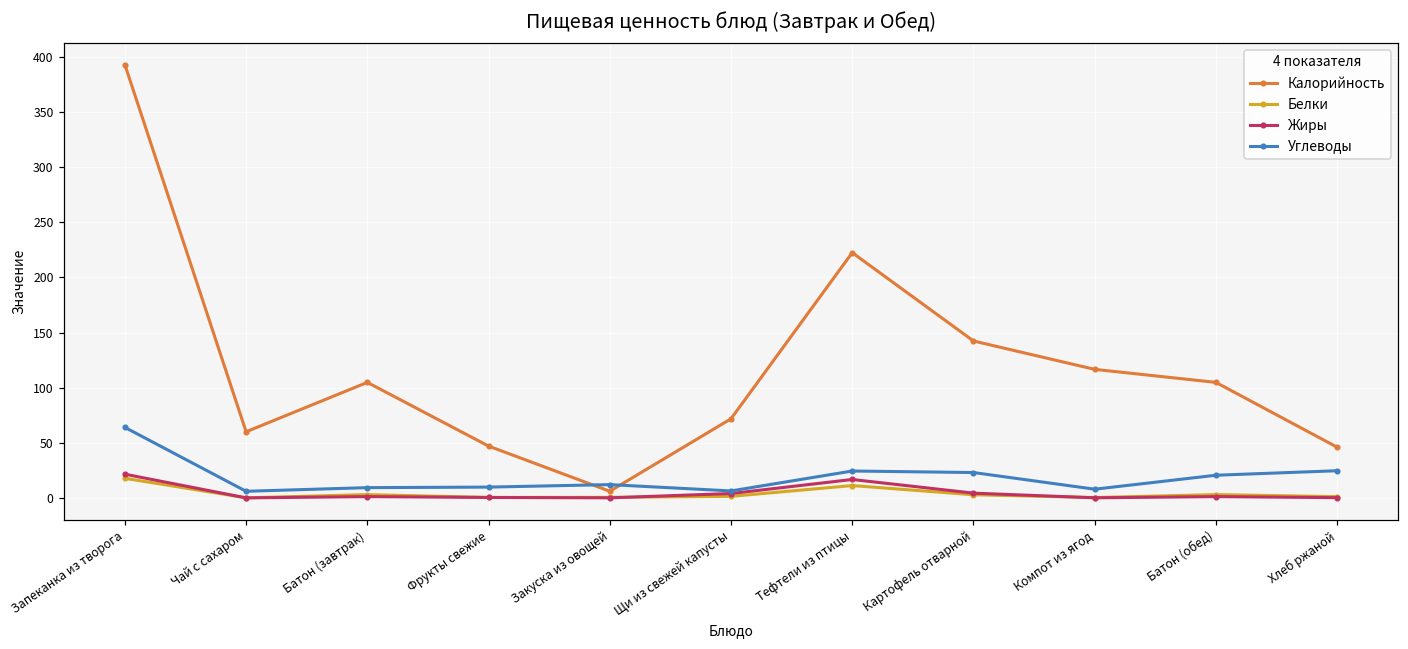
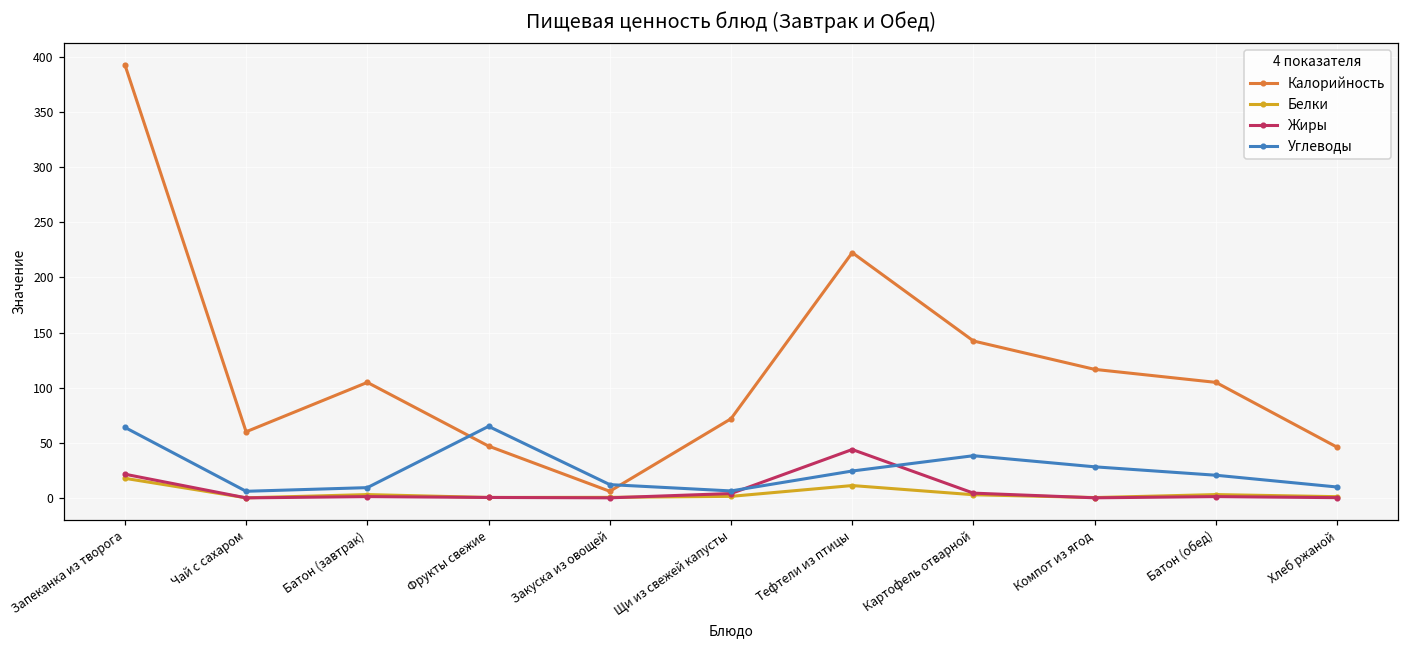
Углеводы, Фрукты свежие: 10 -> 65
Жиры, Тефтели из птицы: 17 -> 44
Углеводы, Картофель отварной: 23 -> 38
Углеводы, Компот из ягод: 8 -> 28
Углеводы, Хлеб ржаной: 25 -> 10
